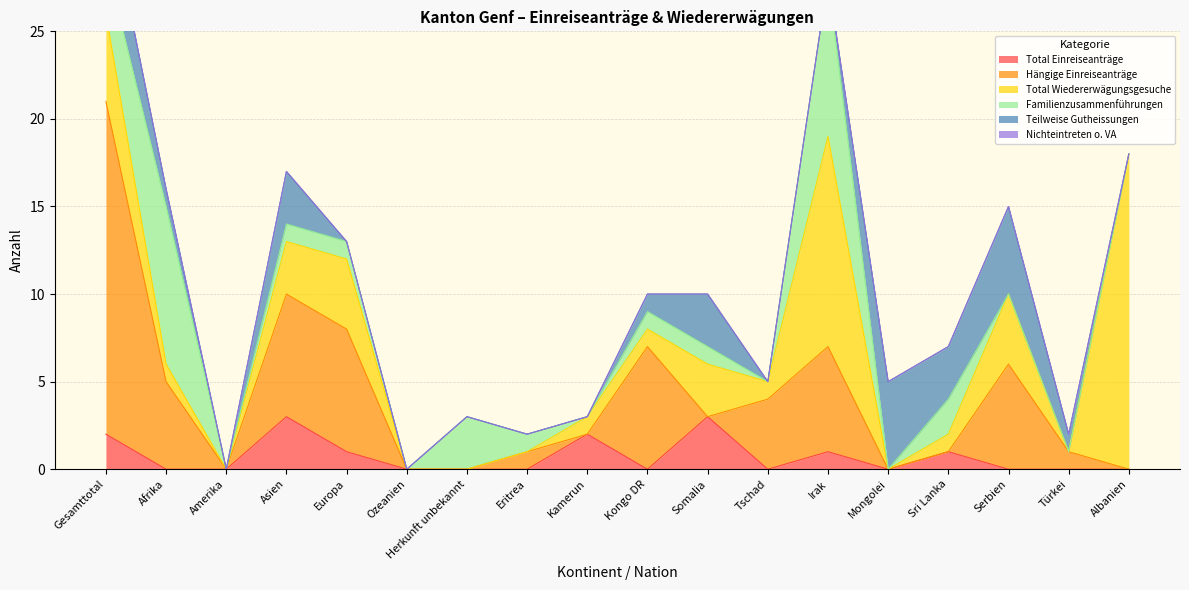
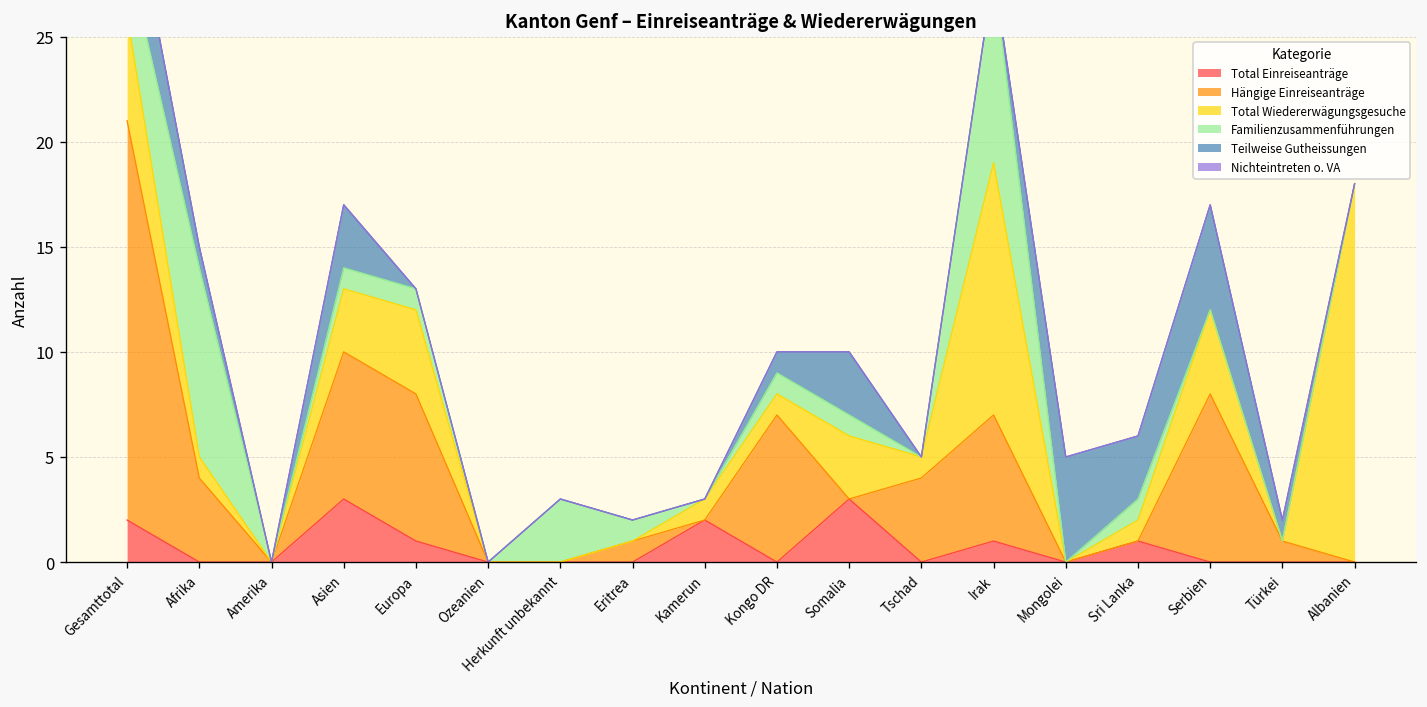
Hängige Einreiseanträge, Afrika: 5 -> 4
Familienzusammenführungen, Sri Lanka: 2 -> 1
Hängige Einreiseanträge, Serbien: 6 -> 8
